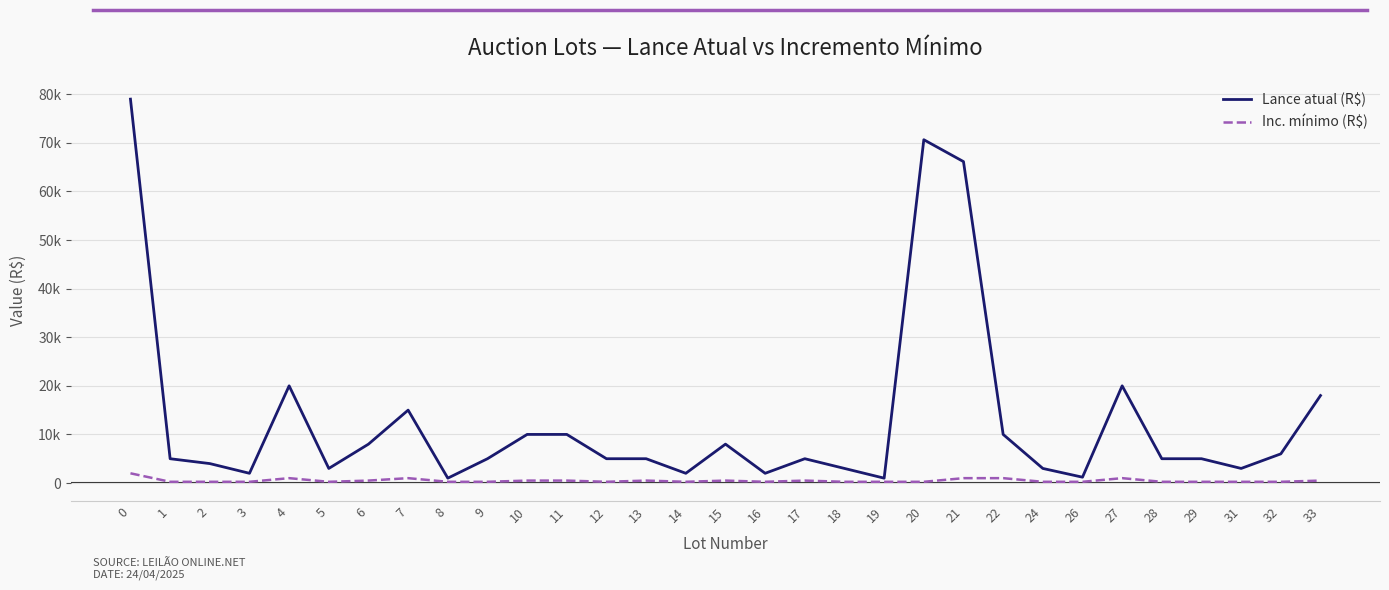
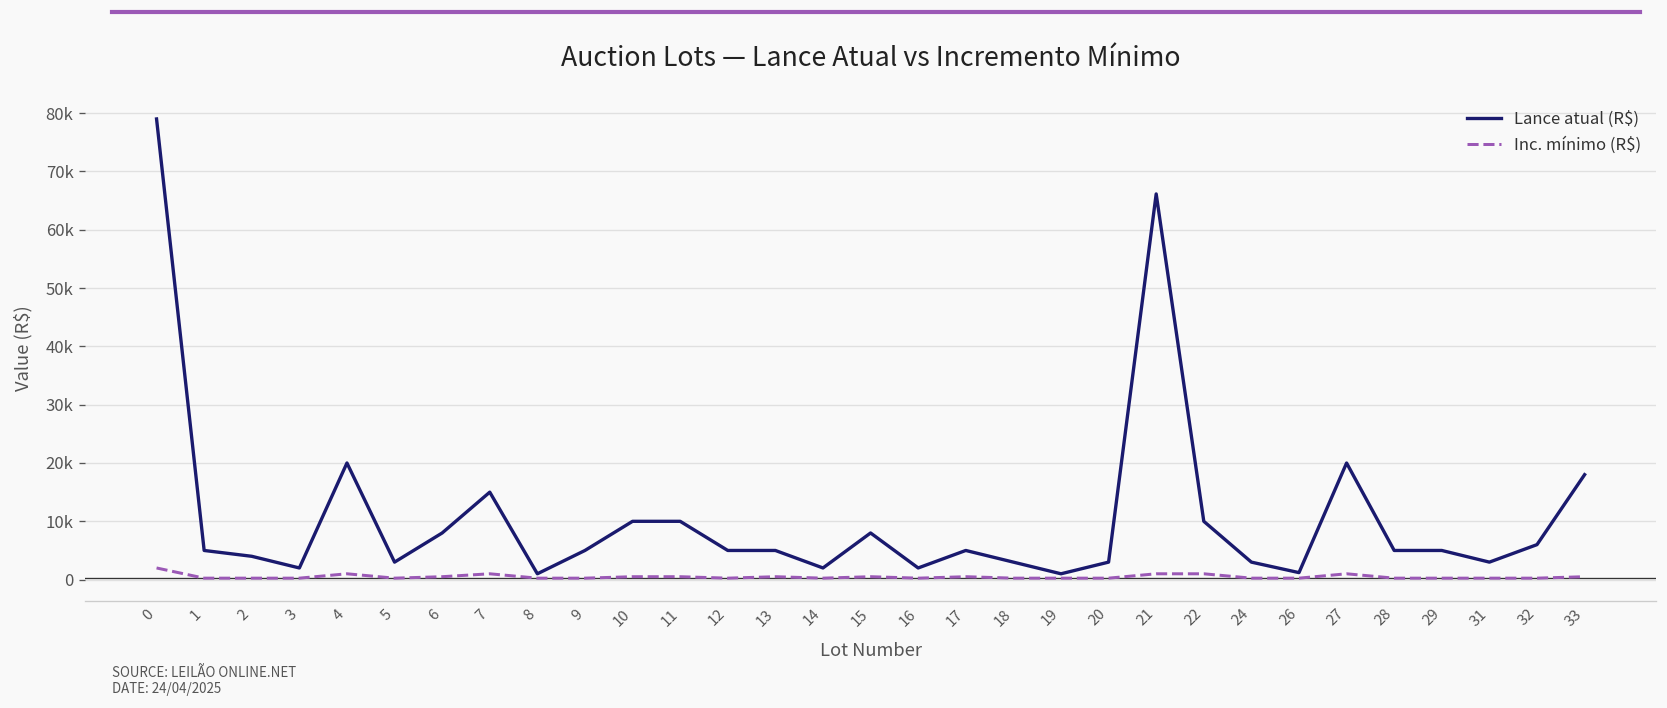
Lance atual (R$), 20: 71000 -> 3000
